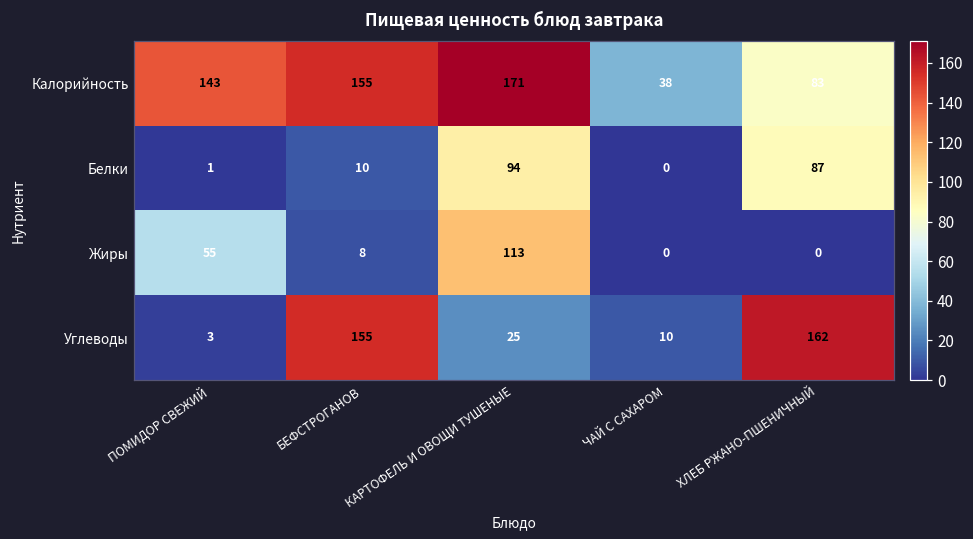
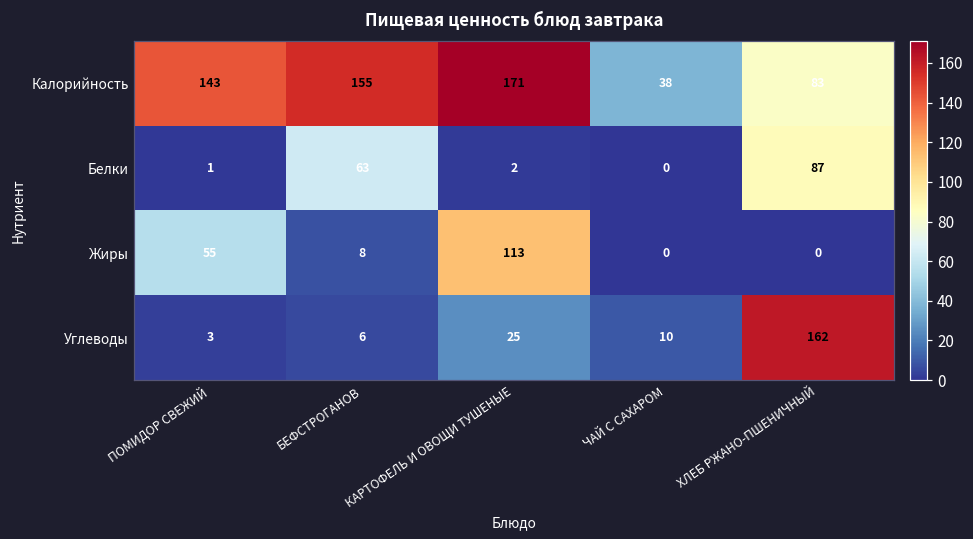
Белки, БЕФСТРОГАНОВ: 10 -> 63
Белки, КАРТОФЕЛЬ И ОВОЩИ ТУШЕНЫЕ: 94 -> 2
Углеводы, БЕФСТРОГАНОВ: 155 -> 6
